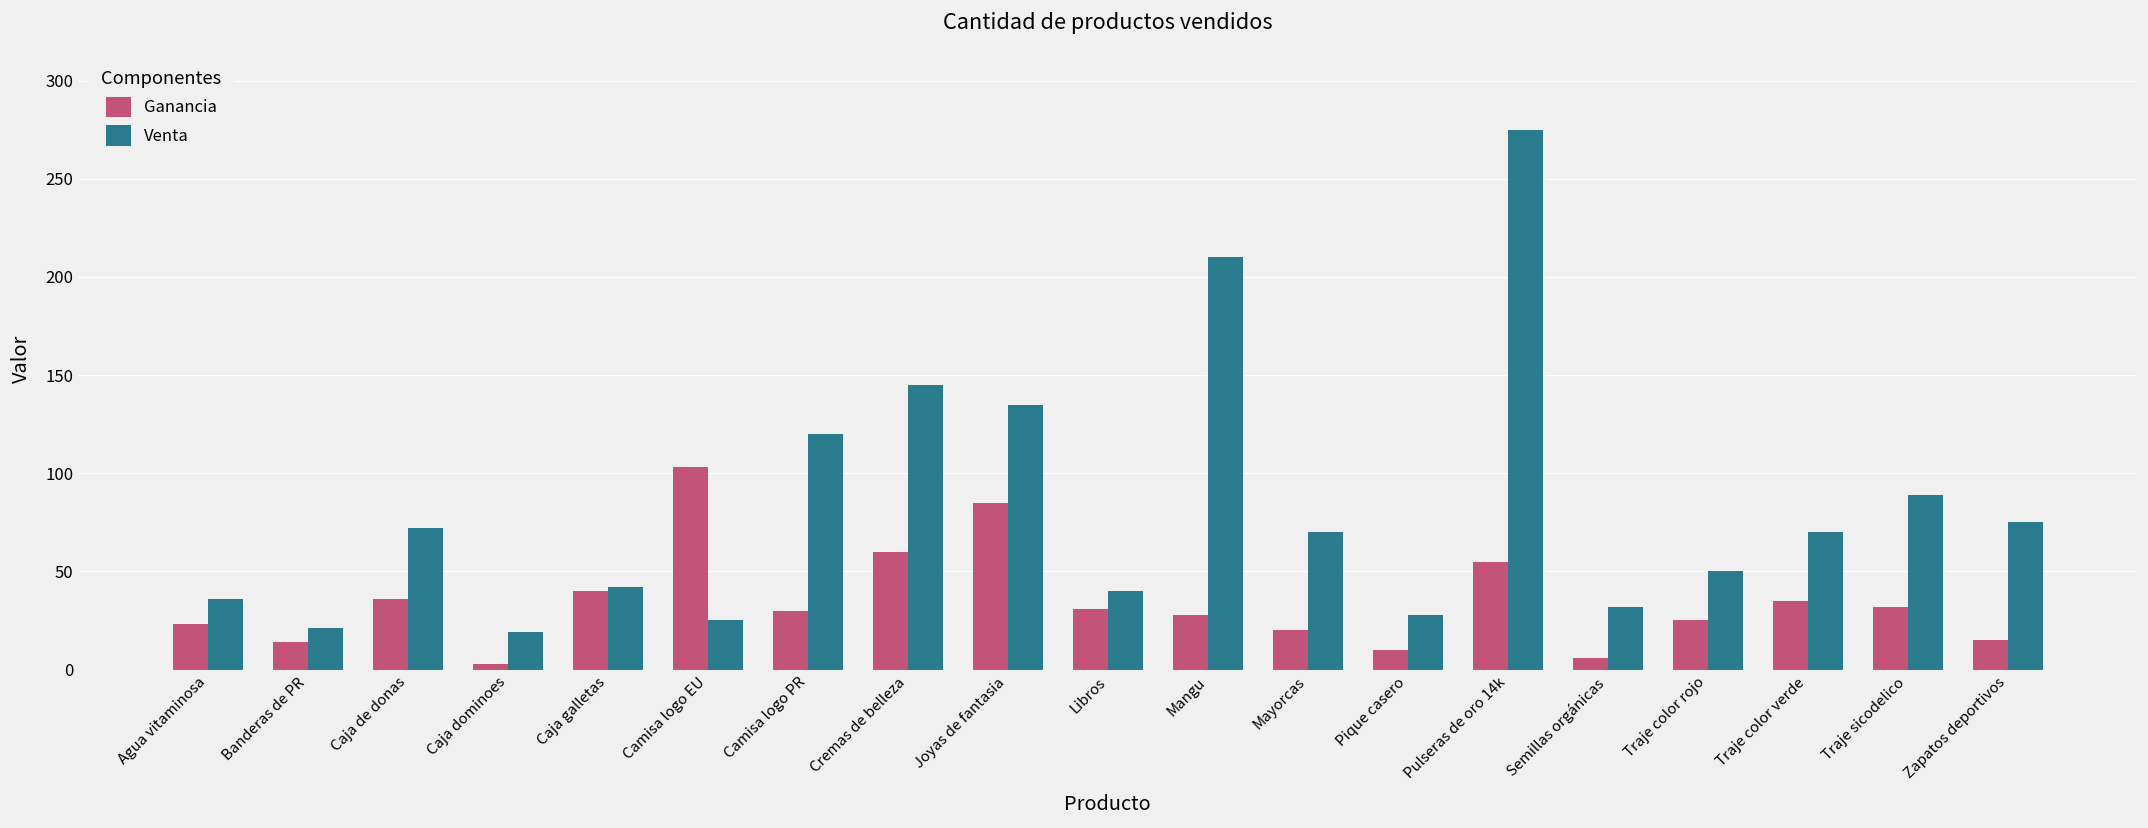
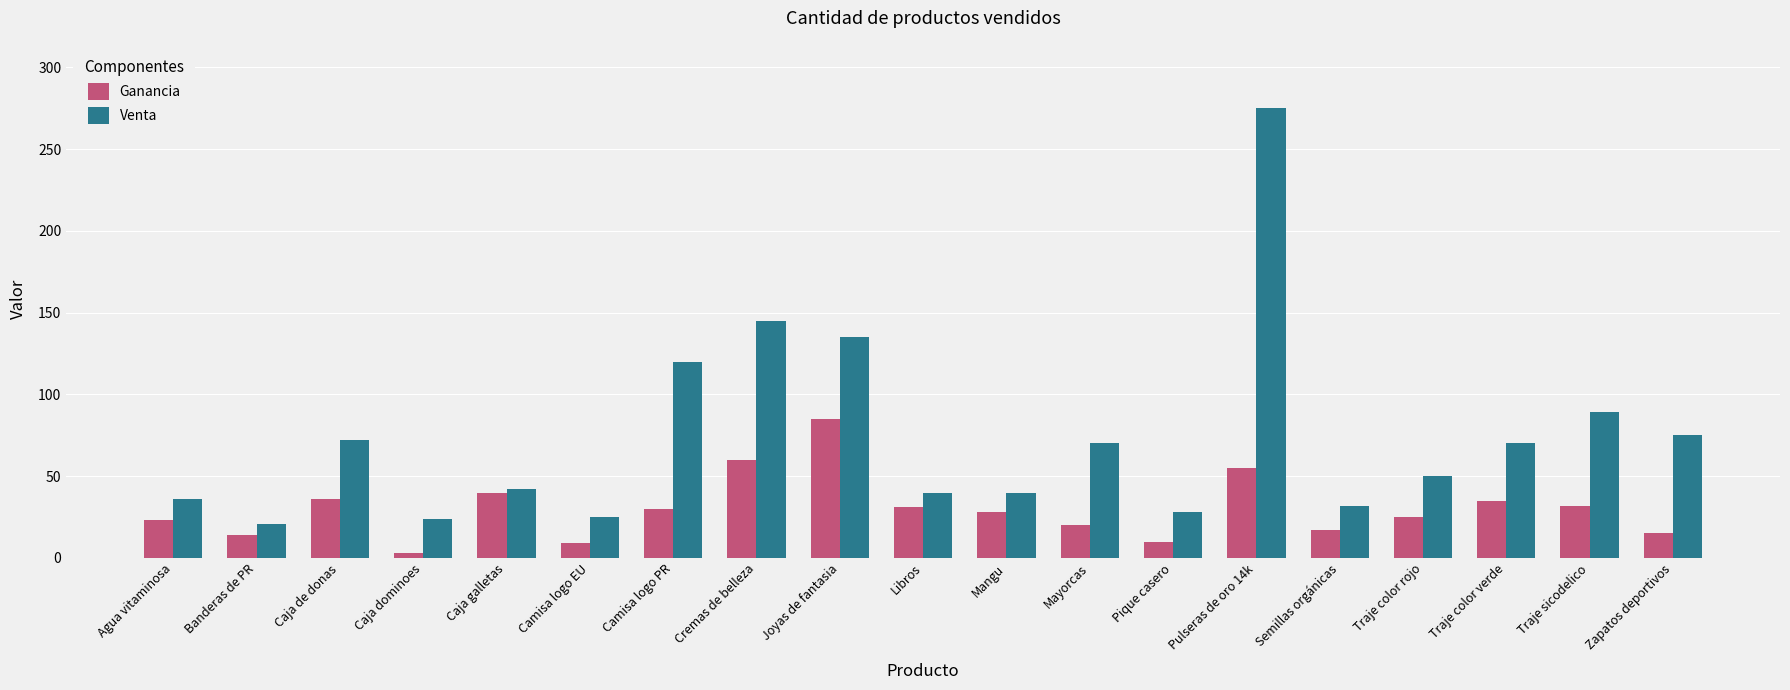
Venta, Caja dominoes: 19 -> 24
Ganancia, Camisa logo EU: 103 -> 9
Venta, Mangu: 210 -> 40
Ganancia, Semillas orgánicas: 6 -> 17
